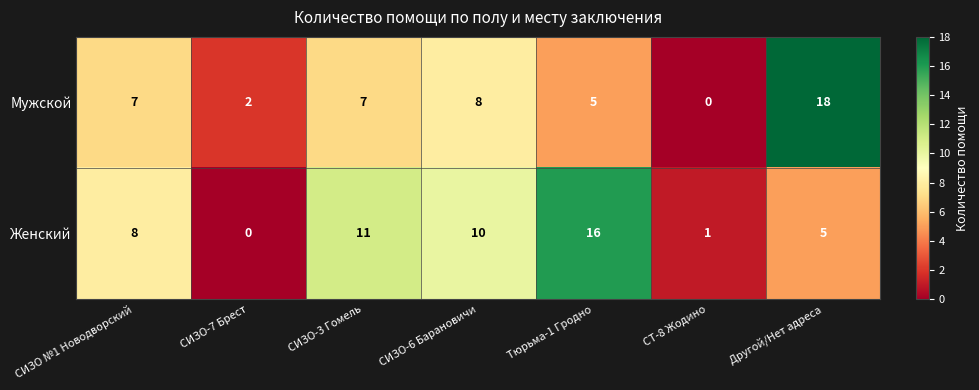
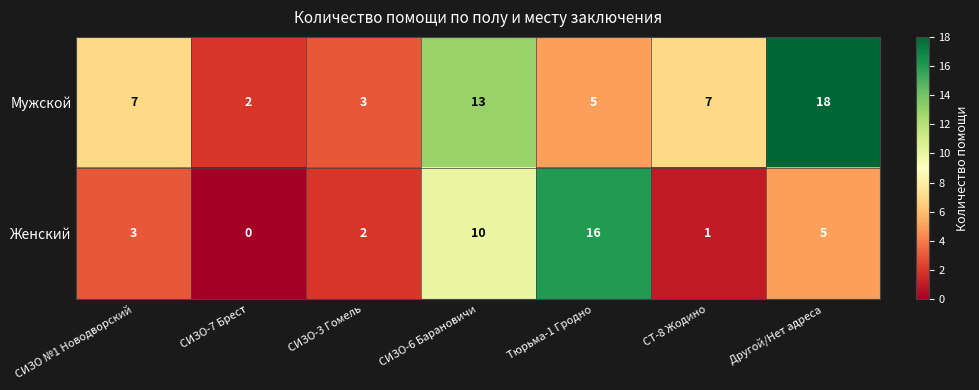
Мужской, СИЗО-3 Гомель: 7 -> 3
Мужской, СИЗО-6 Барановичи: 8 -> 13
Мужской, СТ-8 Жодино: 0 -> 7
Женский, СИЗО №1 Новодворский: 8 -> 3
Женский, СИЗО-3 Гомель: 11 -> 2
